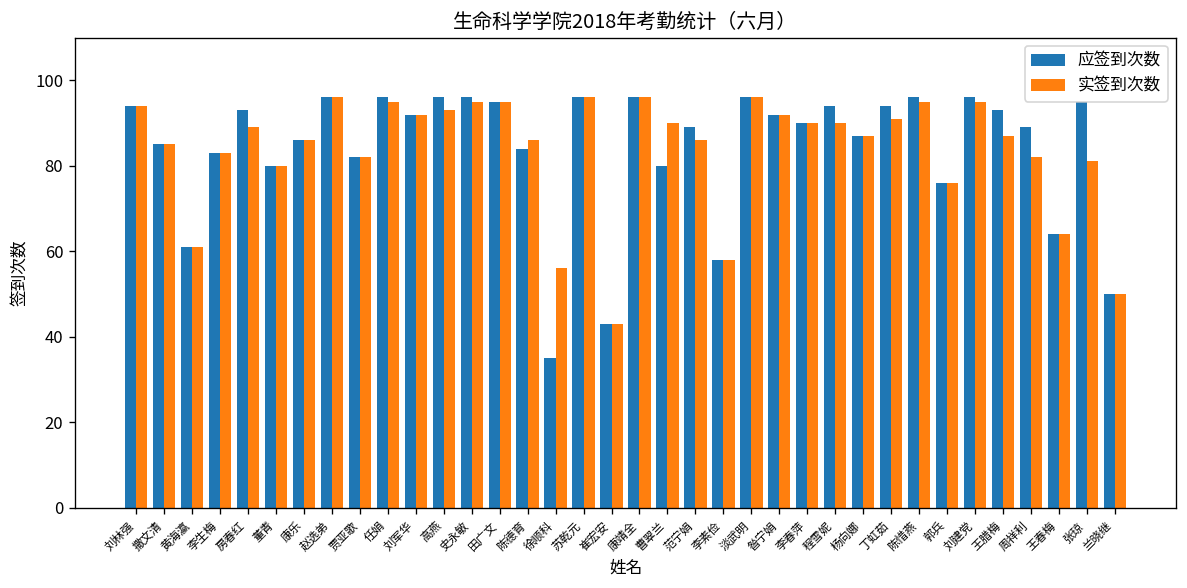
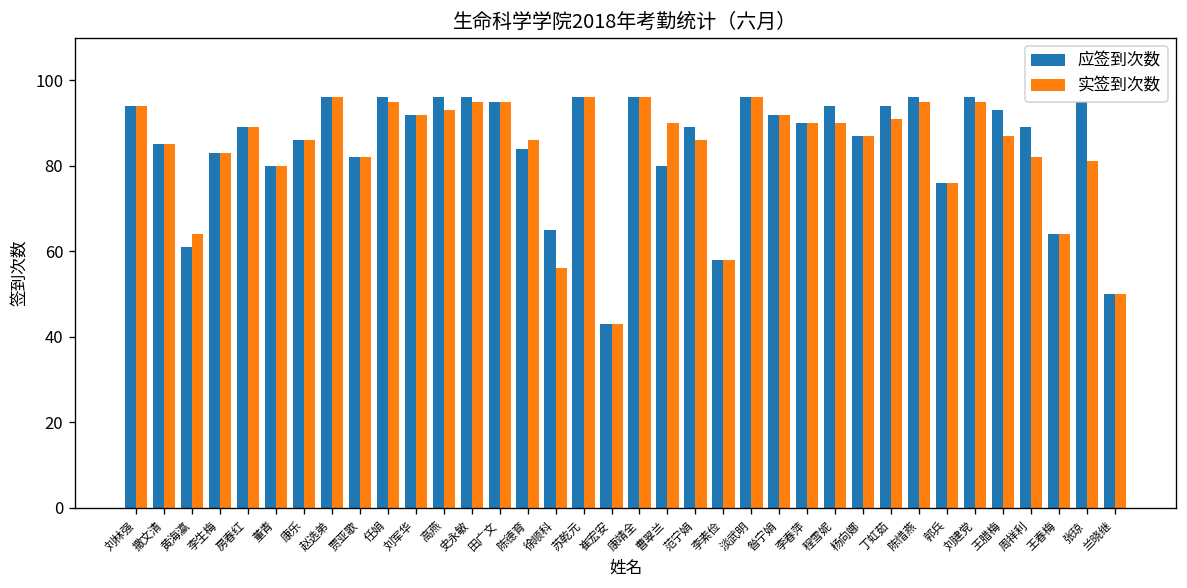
实签到次数, 黄海瀛: 61 -> 64
应签到次数, 房春红: 93 -> 89
应签到次数, 徐顺科: 35 -> 65
